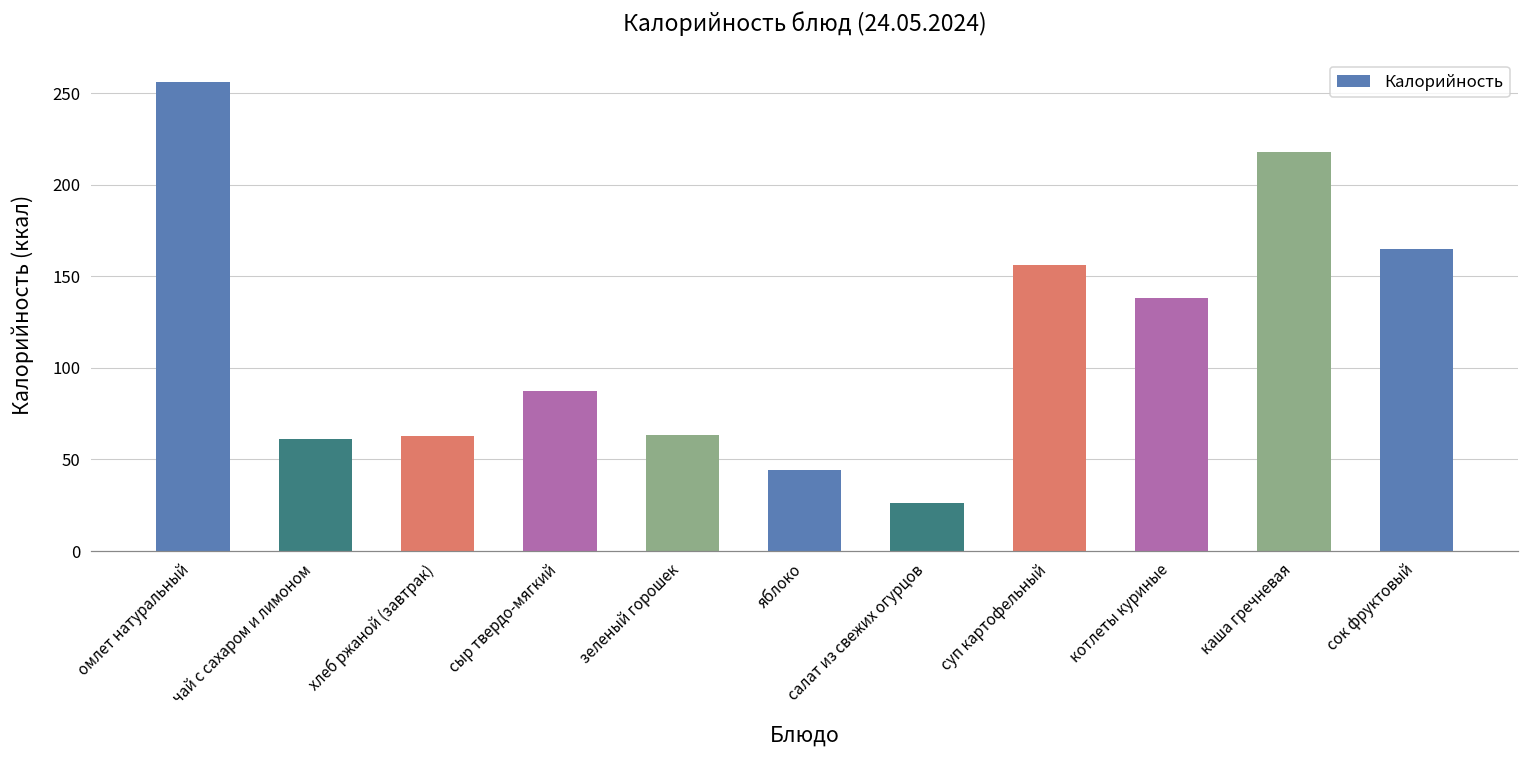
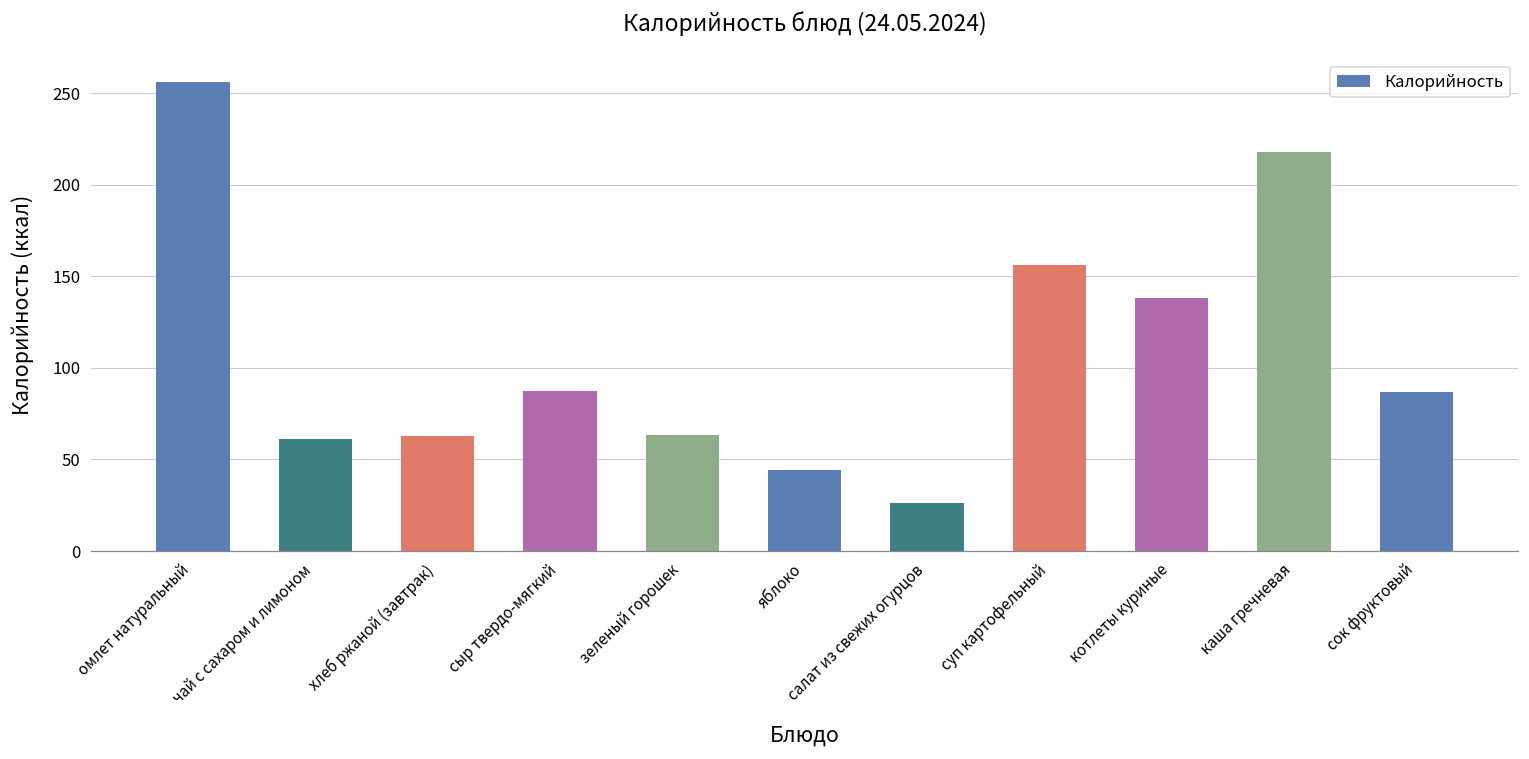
сок фруктовый: 165 -> 87
